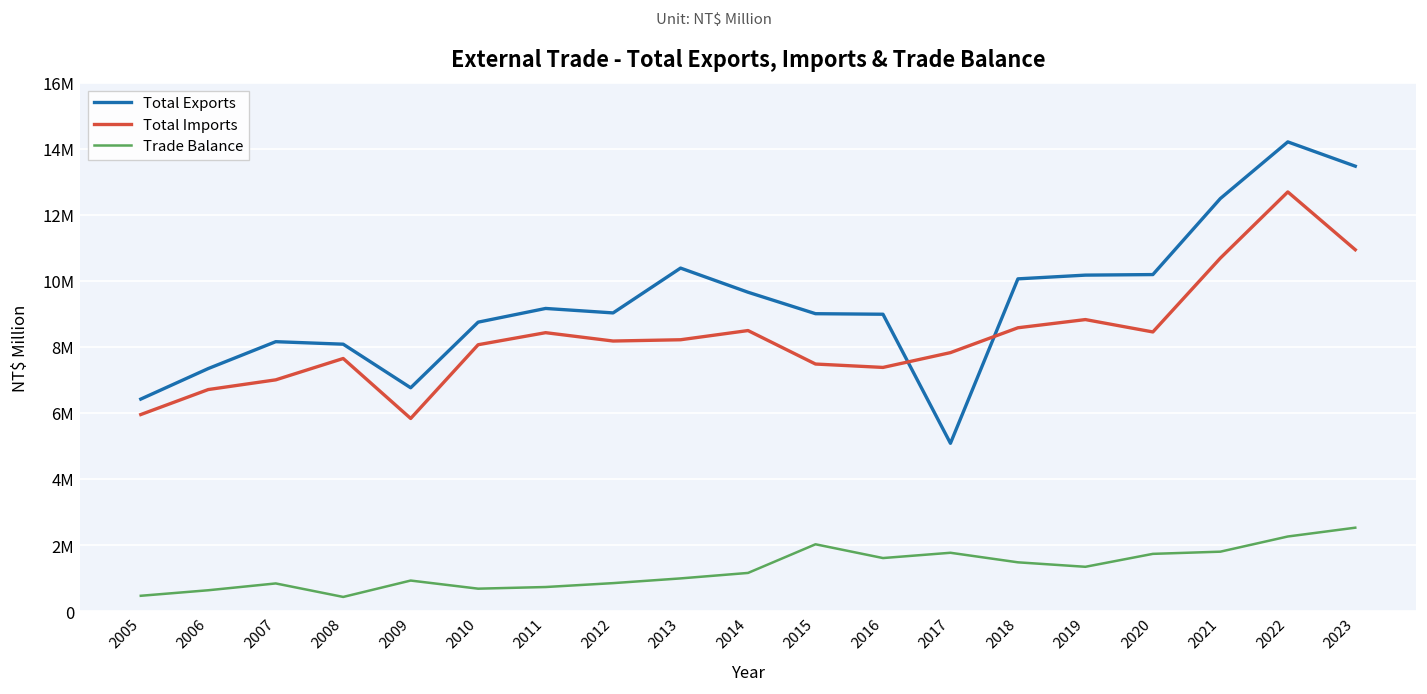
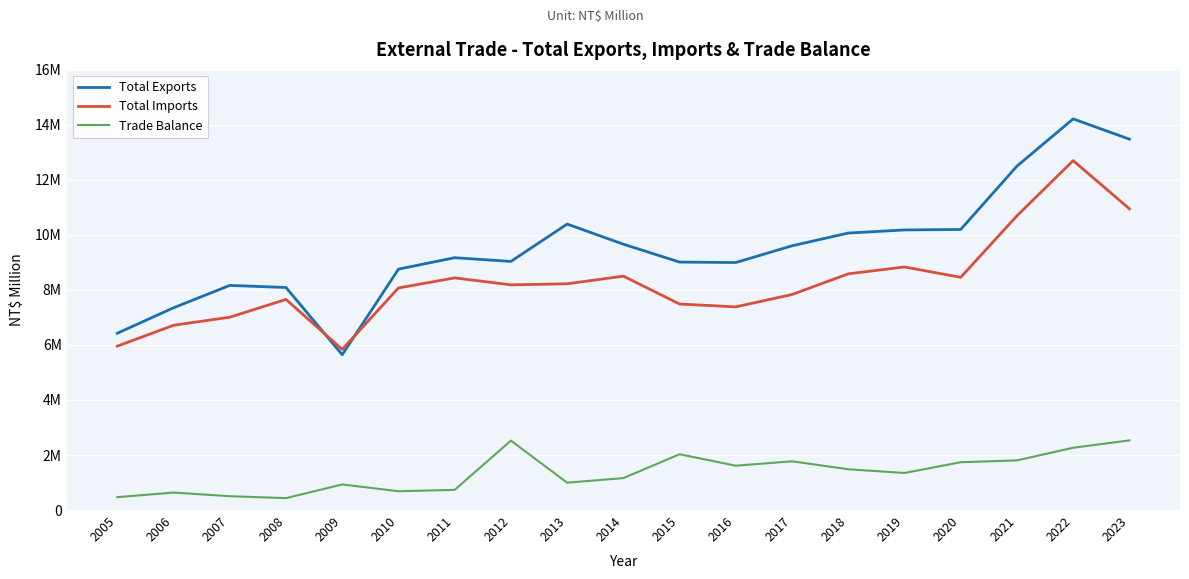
Trade Balance, 2007: 800000 -> 500000
Total Exports, 2009: 6800000 -> 5600000
Trade Balance, 2012: 900000 -> 2500000
Total Exports, 2017: 5100000 -> 9600000
